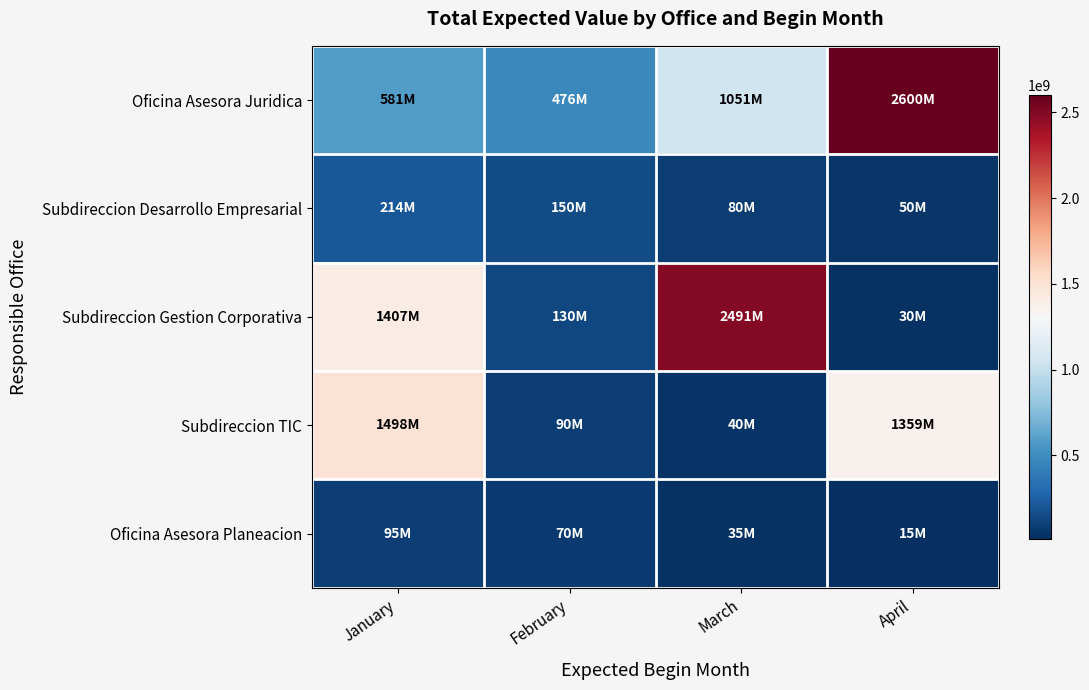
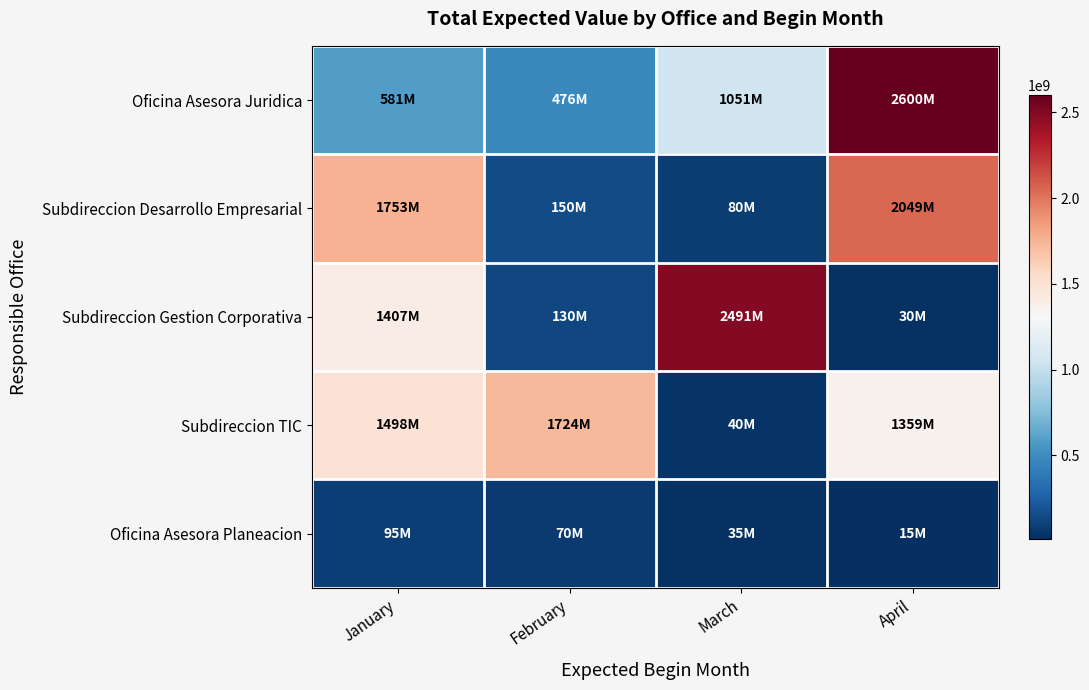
Subdireccion Desarrollo Empresarial, January: 214M -> 1753M
Subdireccion Desarrollo Empresarial, April: 50M -> 2049M
Subdireccion TIC, February: 90M -> 1724M
